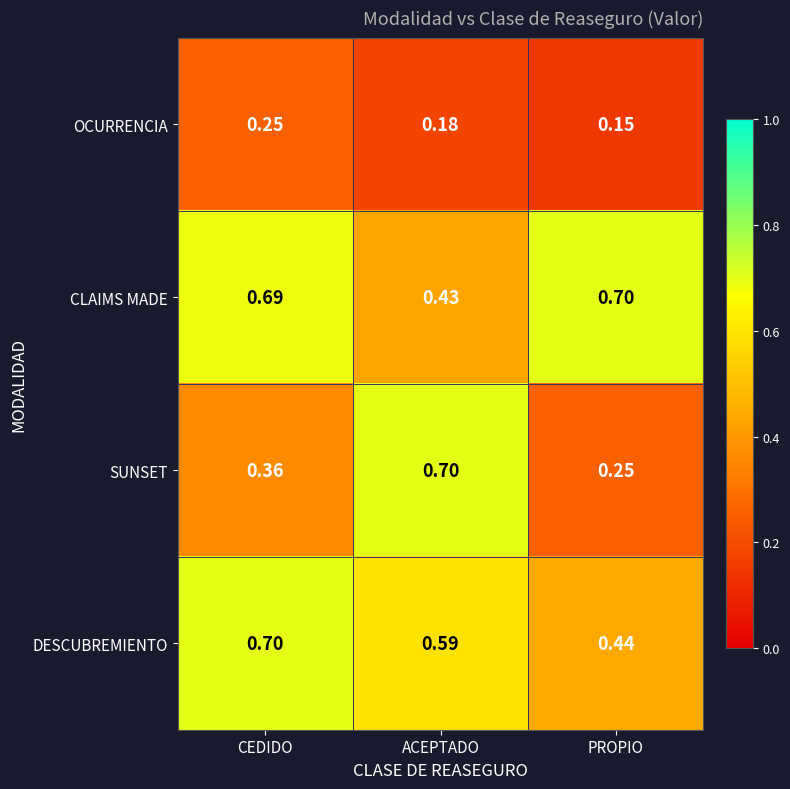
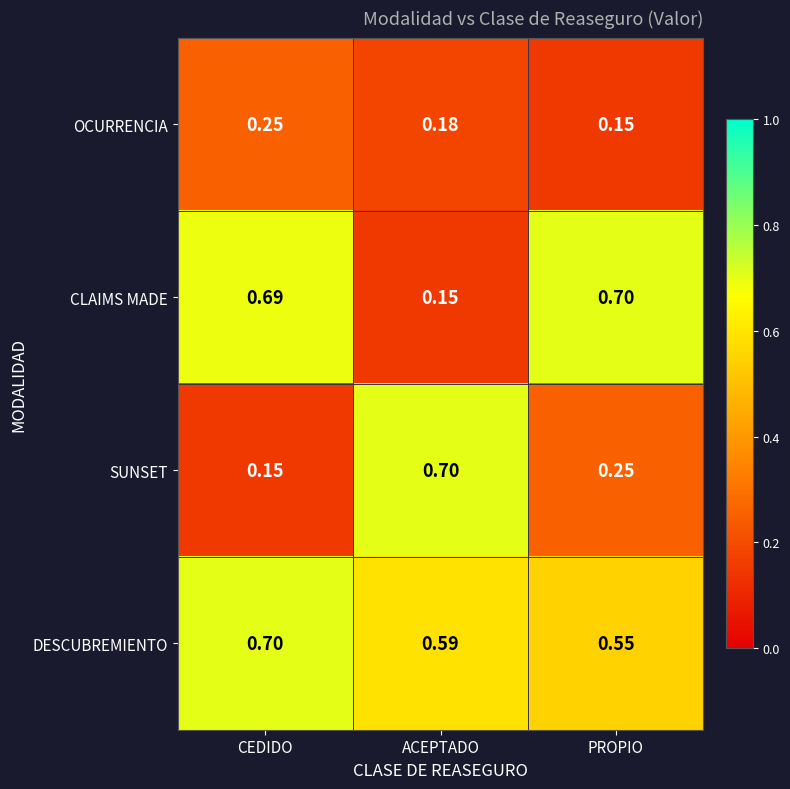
CLAIMS MADE, ACEPTADO: 0.43 -> 0.15
SUNSET, CEDIDO: 0.36 -> 0.15
DESCUBREMIENTO, PROPIO: 0.44 -> 0.55
